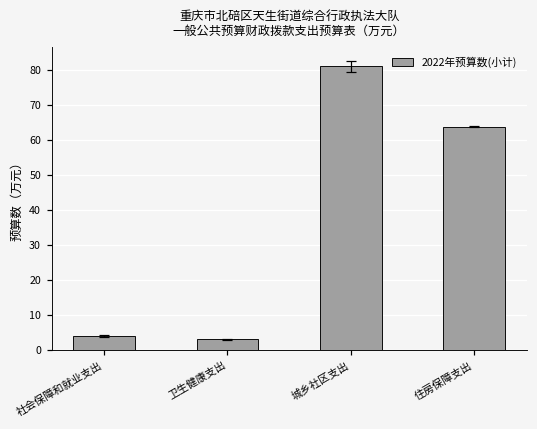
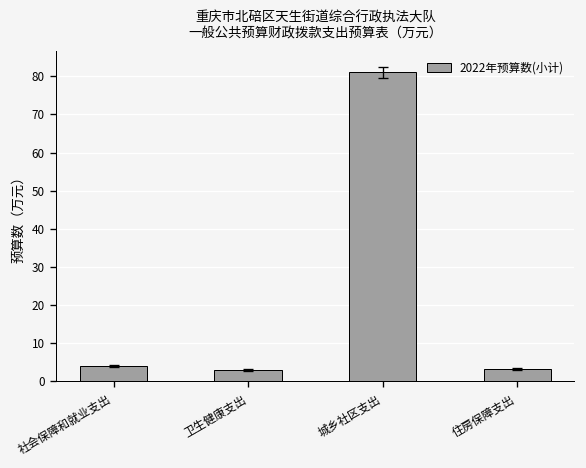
2022年预算数(小计), 住房保障支出: 64 -> 3
